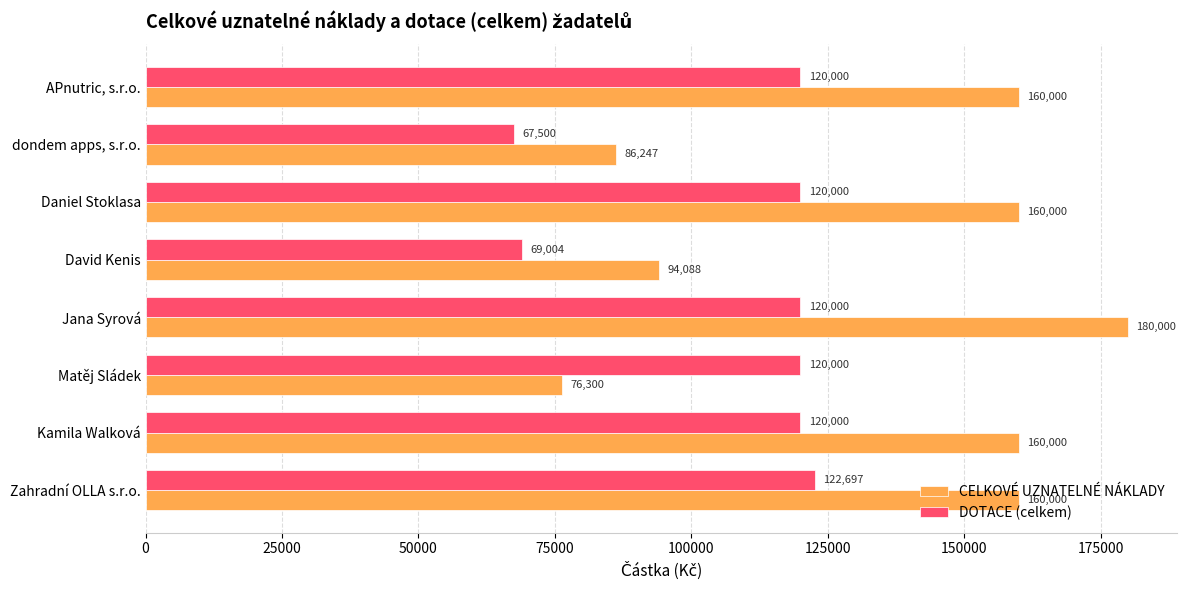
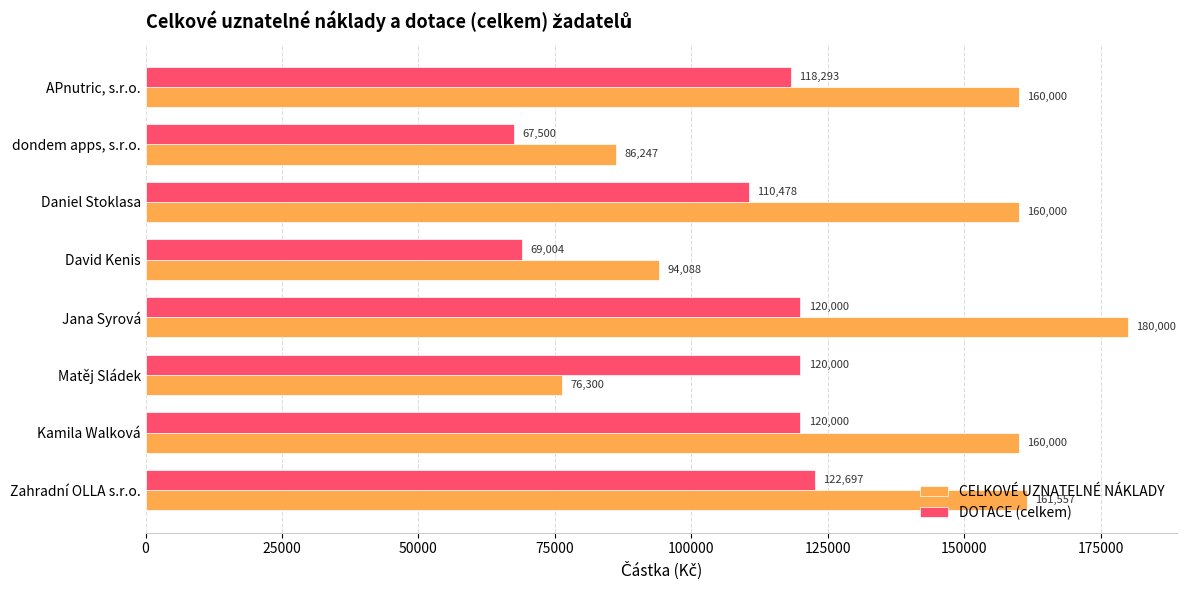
DOTACE (celkem), APnutric, s.r.o.: 120,000 -> 118,293
DOTACE (celkem), Daniel Stoklasa: 120,000 -> 110,478
CELKOVÉ UZNATELNÉ NÁKLADY, Zahradní OLLA s.r.o.: 160,000 -> 161,557
